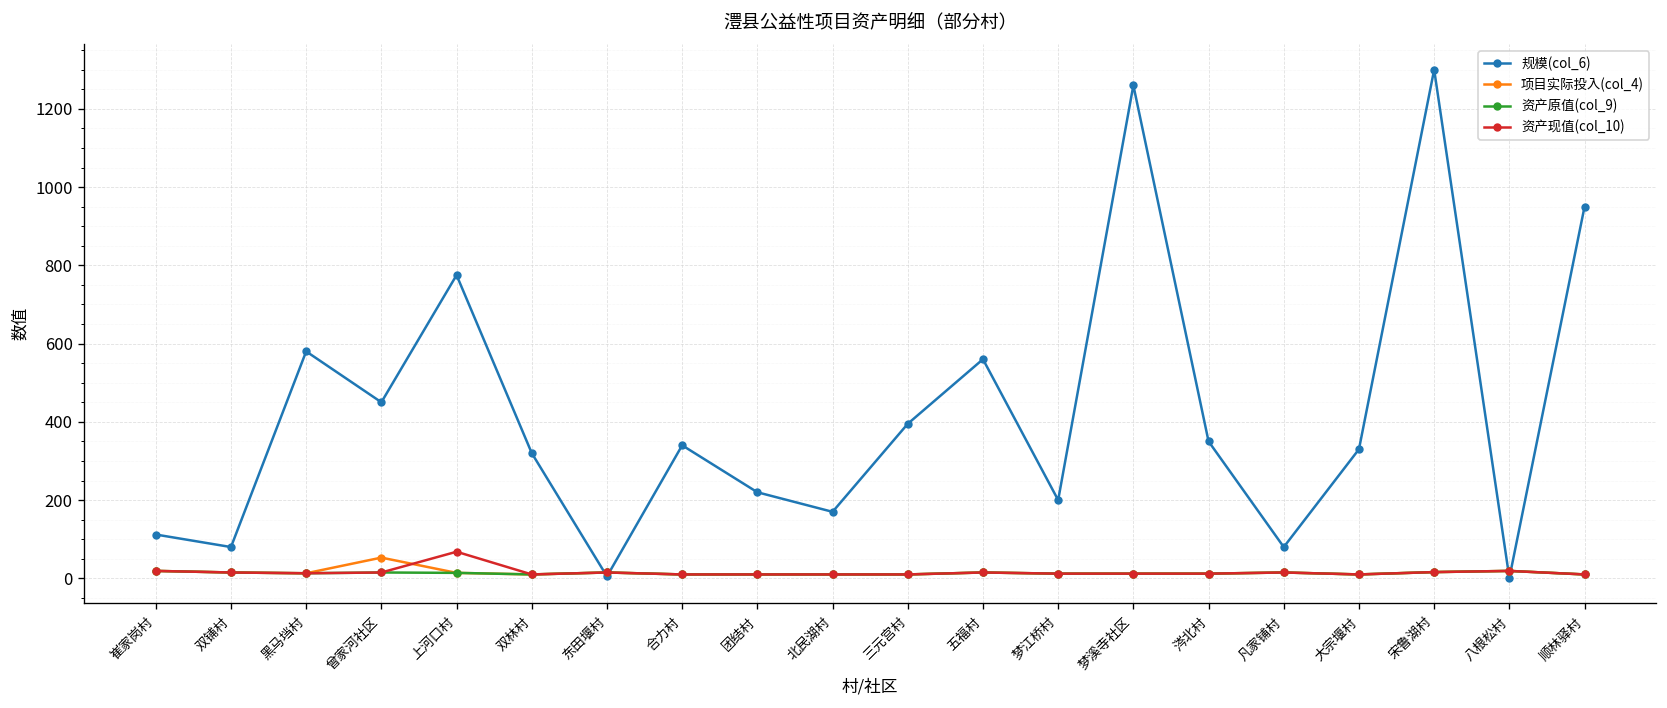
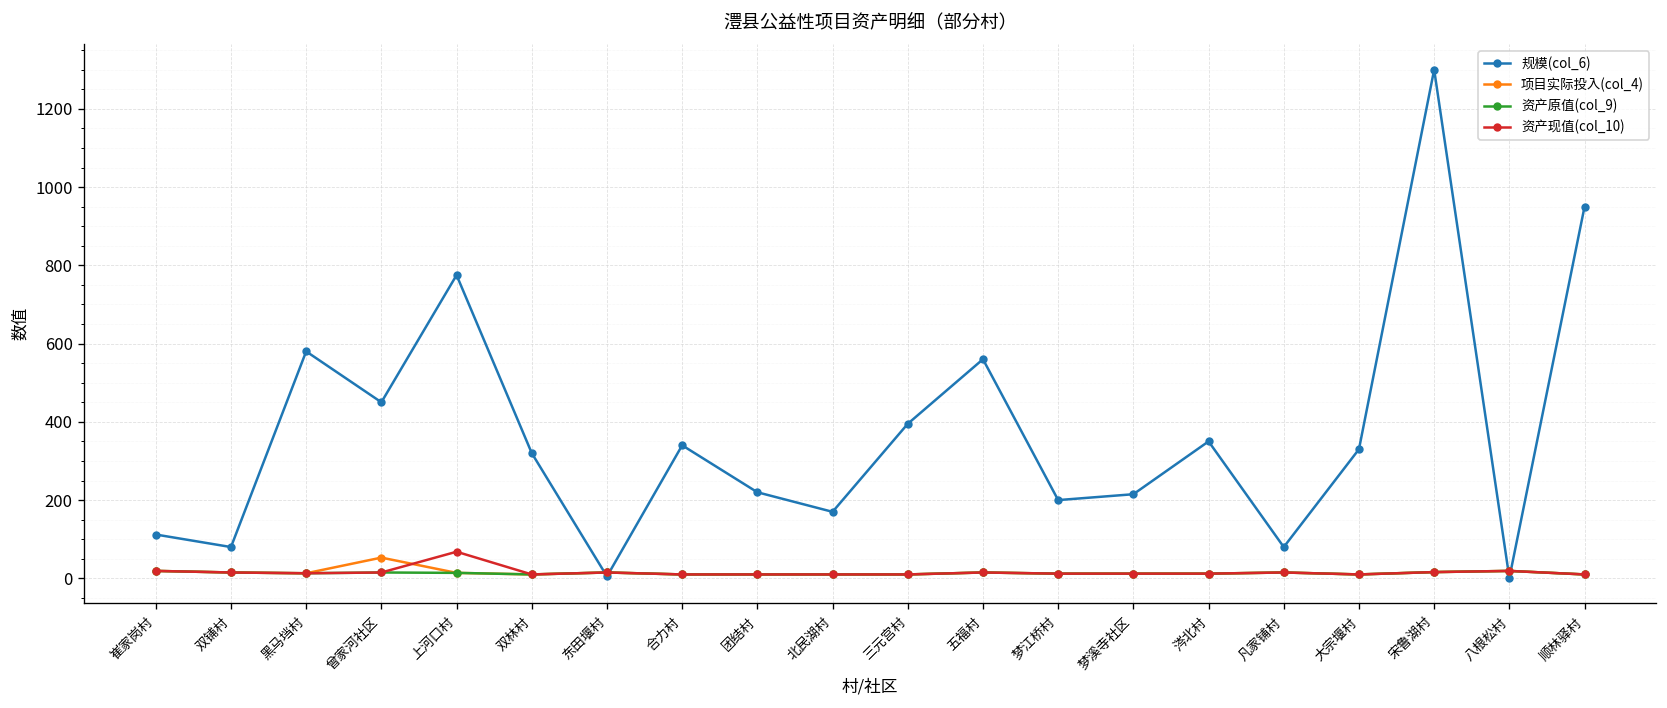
规模(col_6), 梦溪寺社区: 1260 -> 220
